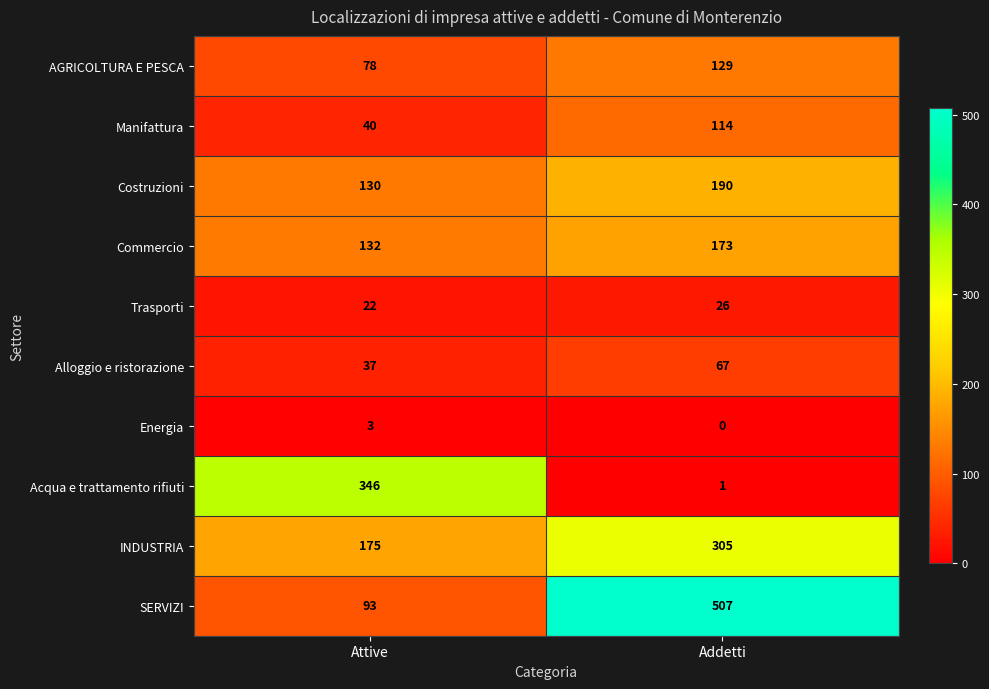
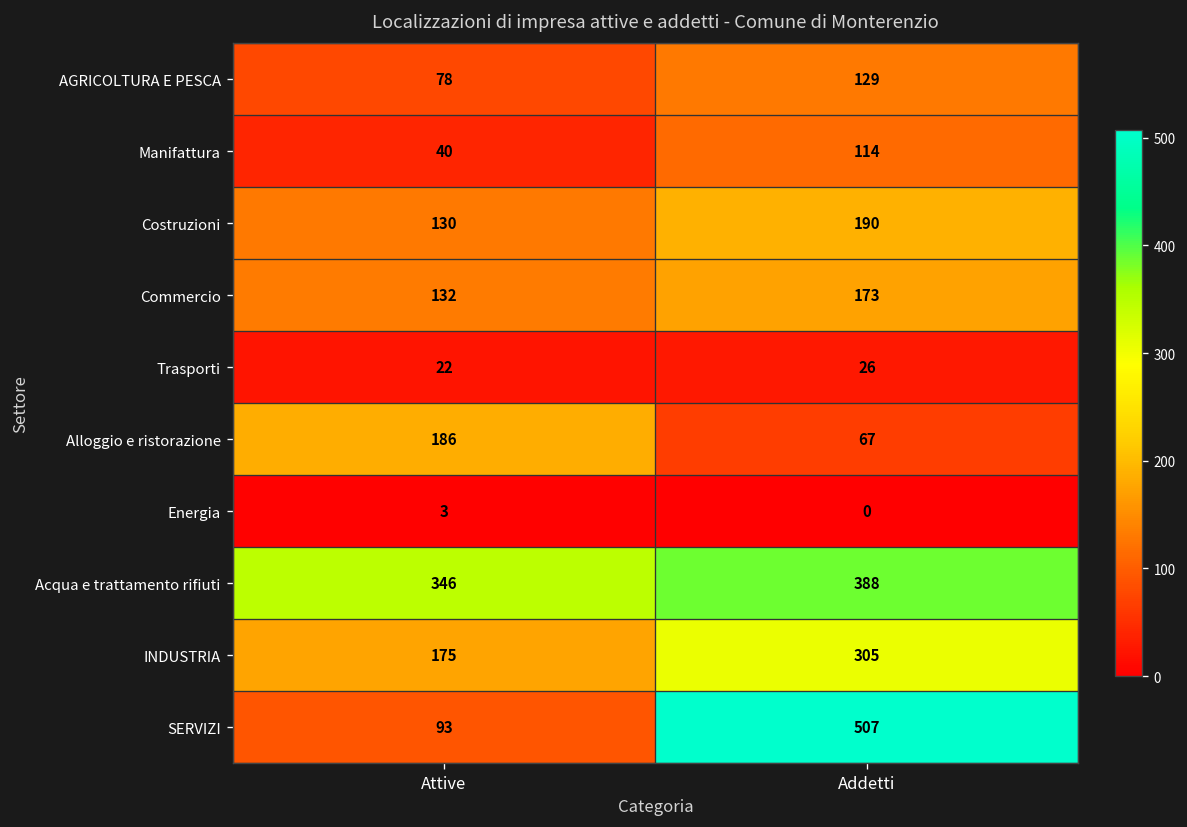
Alloggio e ristorazione, Attive: 37 -> 186
Acqua e trattamento rifiuti, Addetti: 1 -> 388
